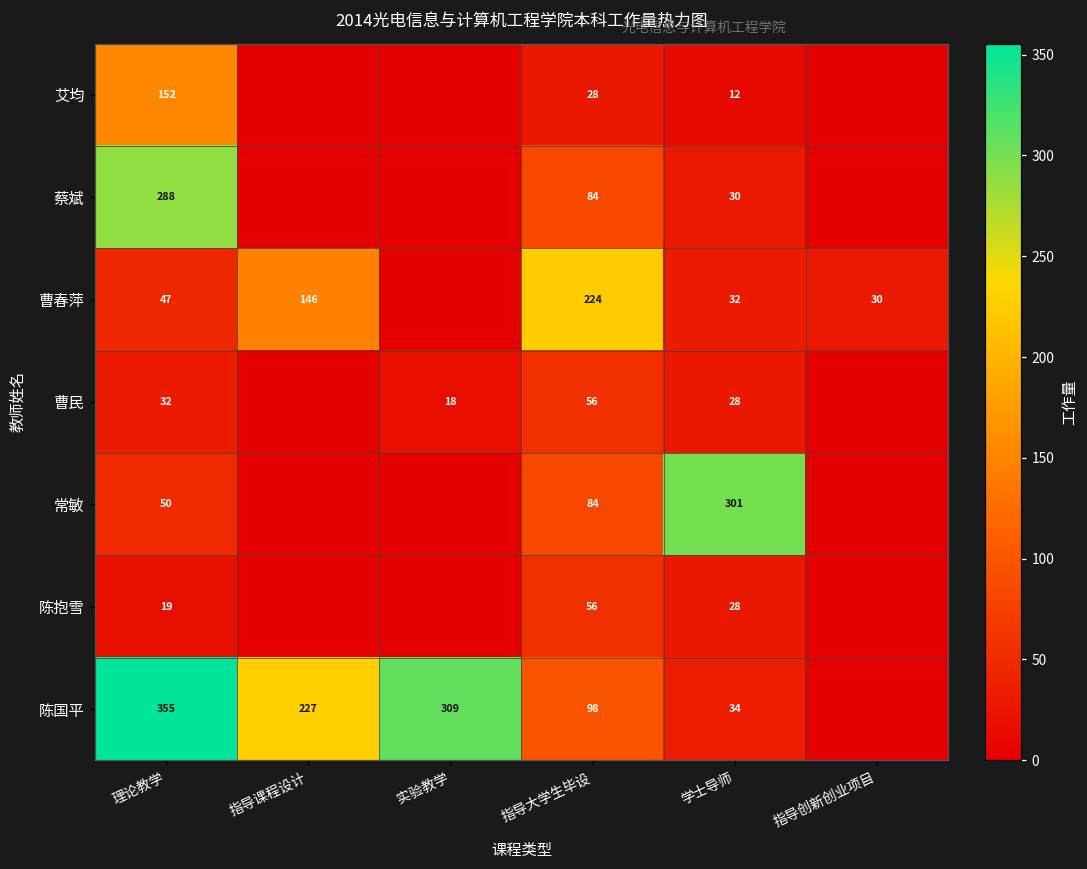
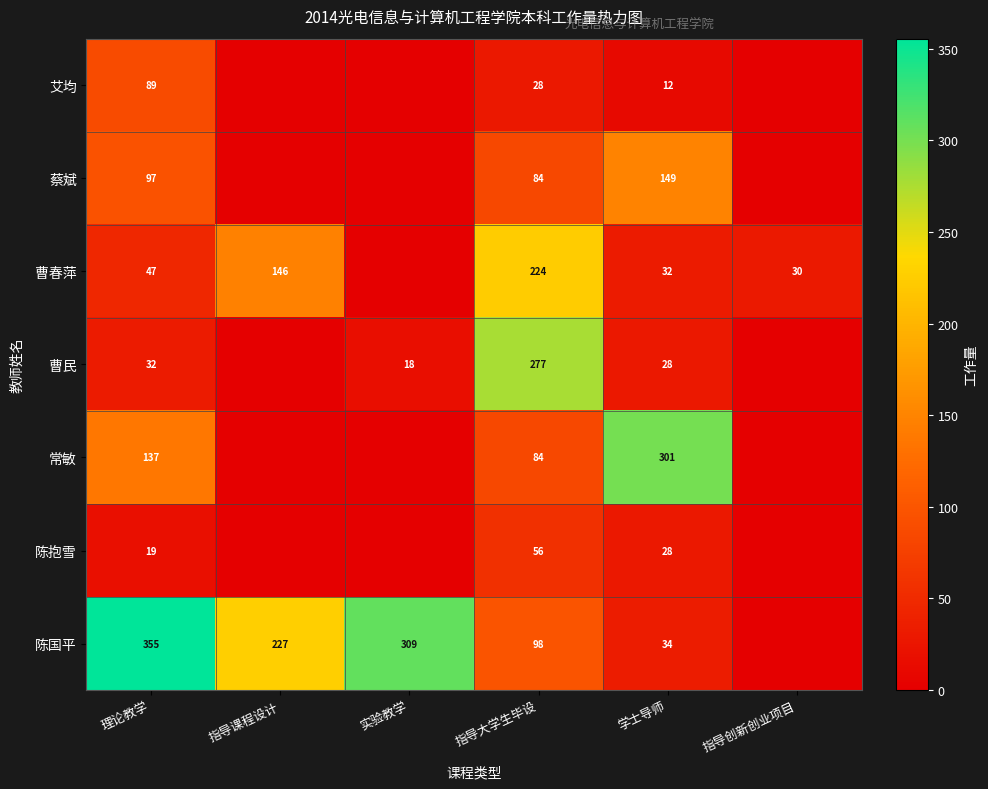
艾均, 理论教学: 152 -> 89
蔡斌, 理论教学: 288 -> 97
蔡斌, 学士导师: 30 -> 149
曹民, 指导大学生毕设: 56 -> 277
常敏, 理论教学: 50 -> 137
